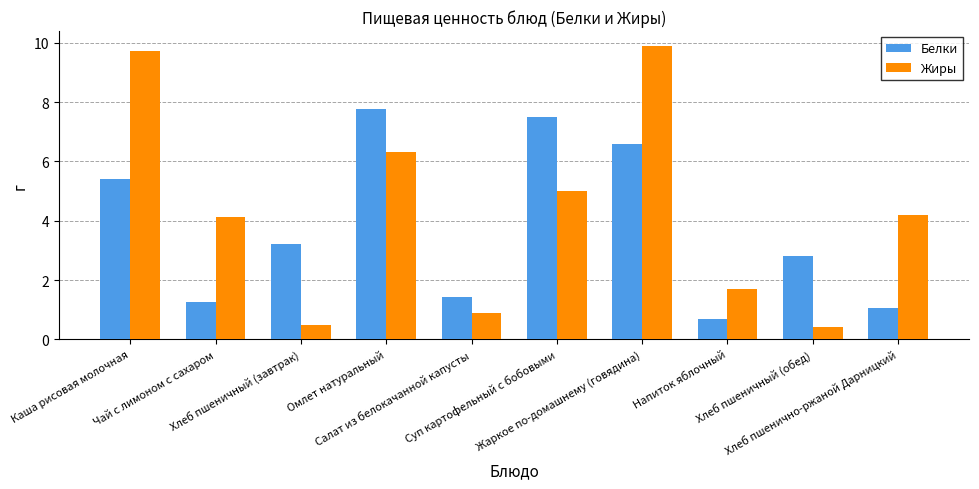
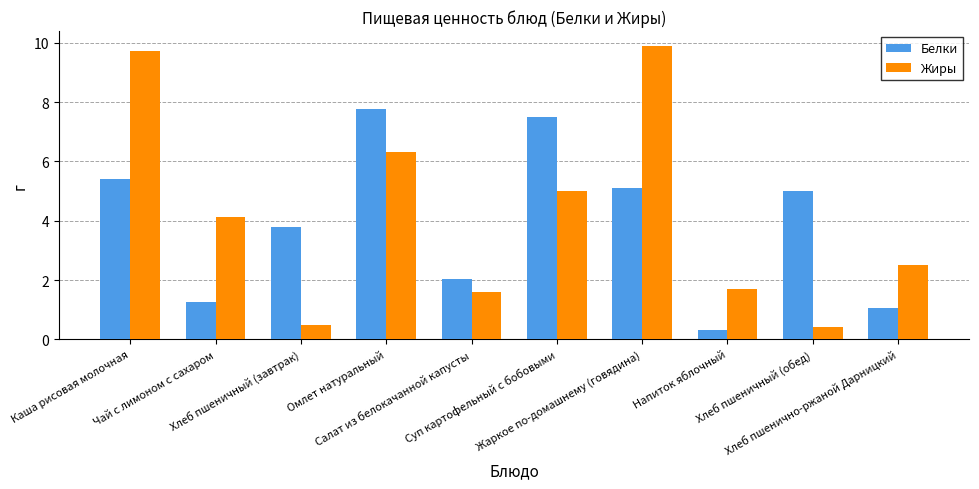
Белки, Хлеб пшеничный (завтрак): 3.2 -> 3.8
Белки, Салат из белокачанной капусты: 1.4 -> 2.0
Жиры, Салат из белокачанной капусты: 0.9 -> 1.6
Белки, Жаркое по-домашнему (говядина): 6.6 -> 5.1
Белки, Напиток яблочный: 0.7 -> 0.3
Белки, Хлеб пшеничный (обед): 2.8 -> 5.0
Жиры, Хлеб пшенично-ржаной Дарницкий: 4.2 -> 2.5
